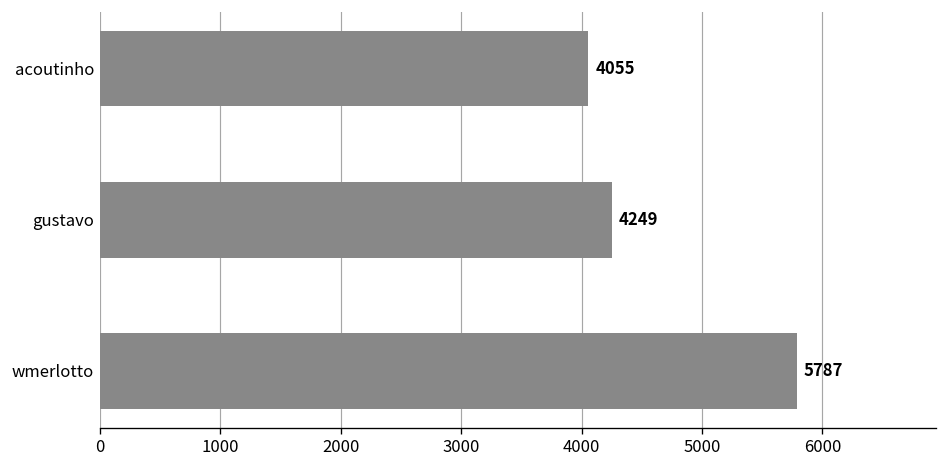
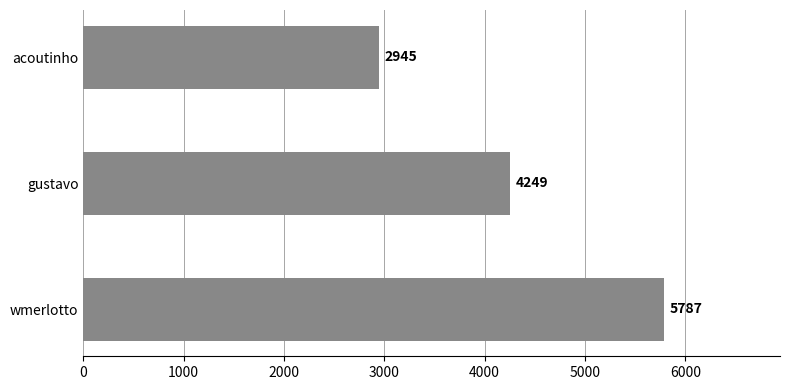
acoutinho: 4055 -> 2945
